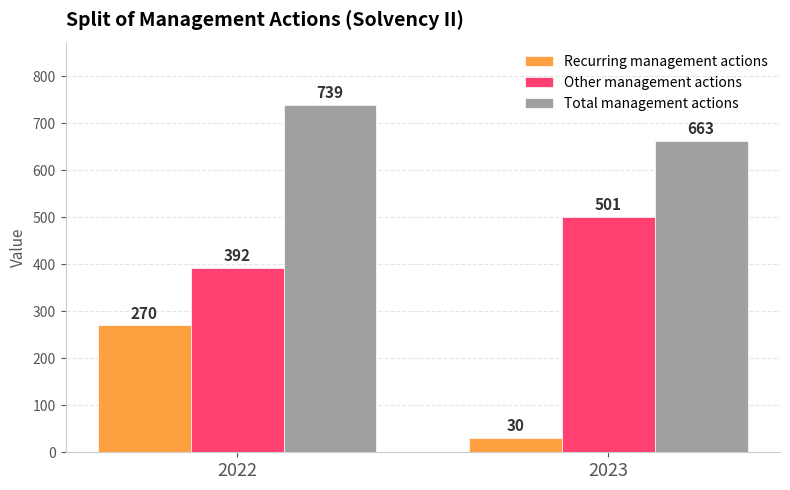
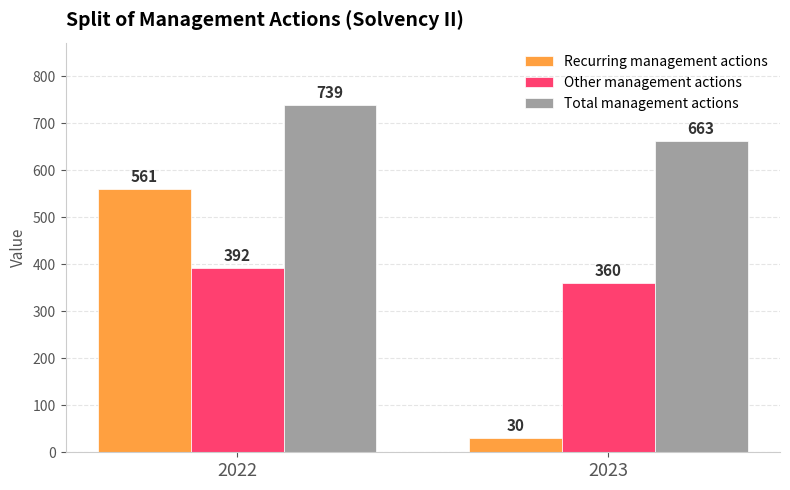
Recurring management actions, 2022: 270 -> 561
Other management actions, 2023: 501 -> 360
